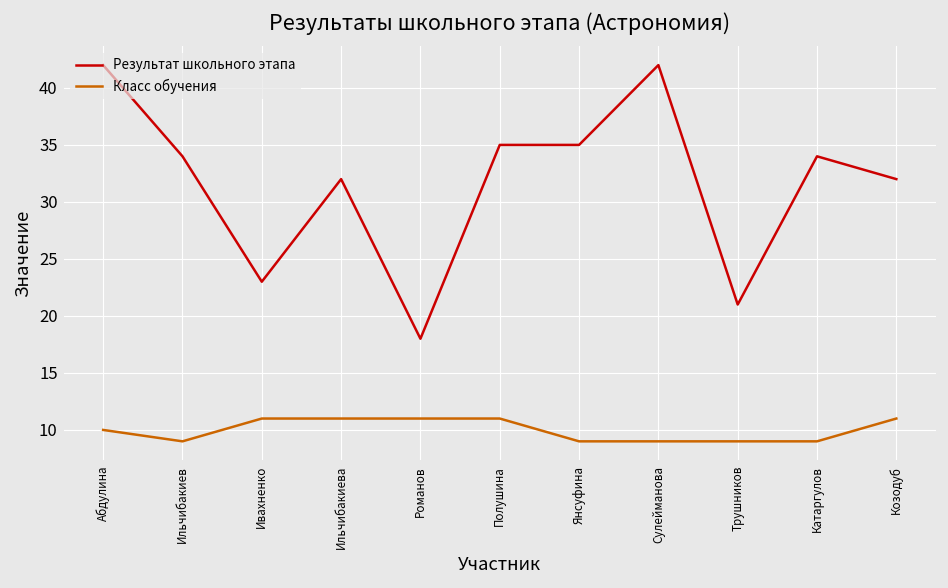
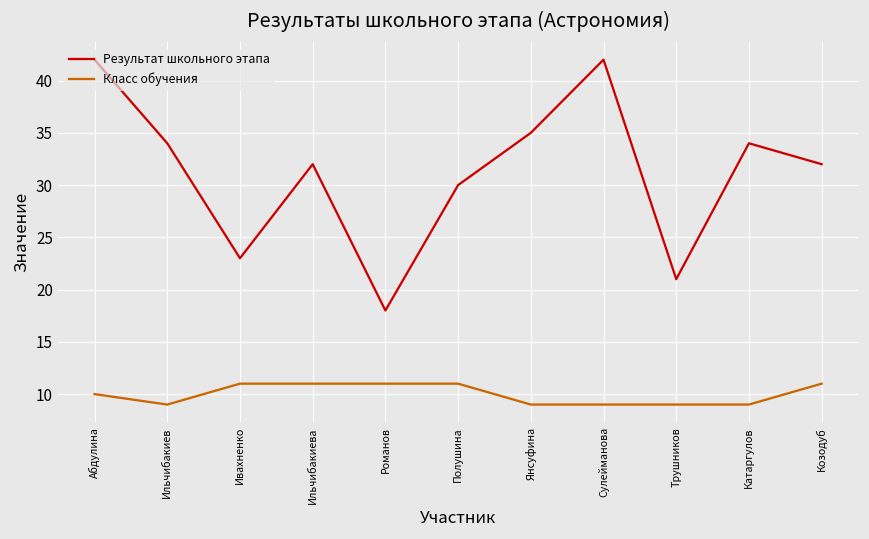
Результат школьного этапа, Полушина: 35 -> 30
